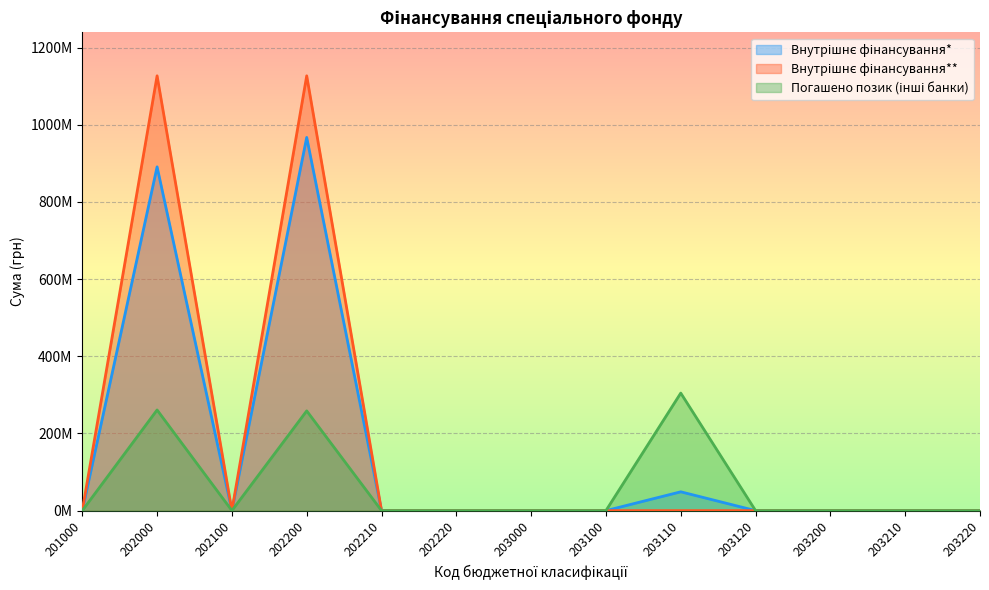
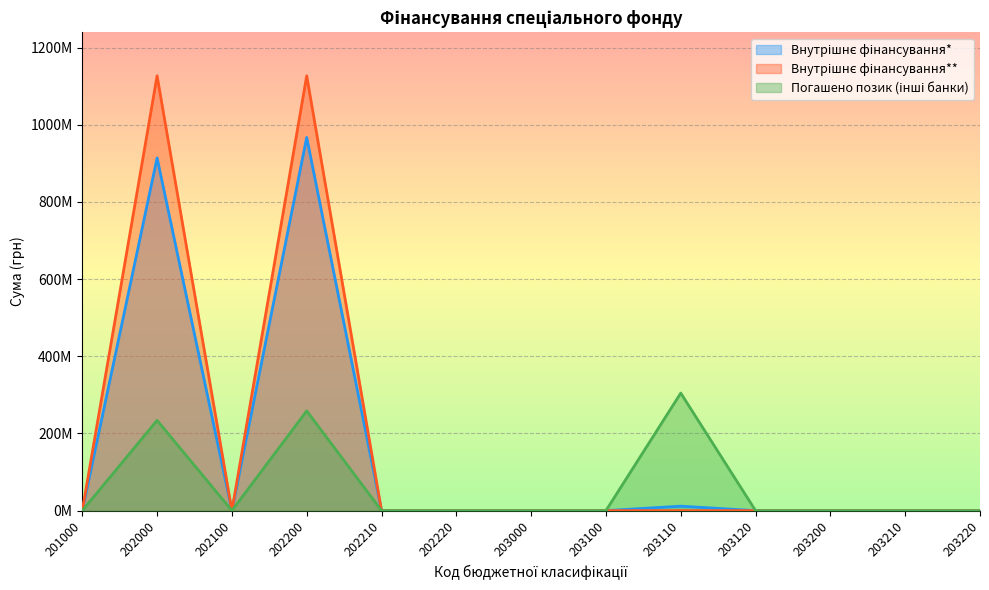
Внутрішнє фінансування*, 202000: 890000000 -> 910000000
Погашено позик (інші банки), 202000: 260000000 -> 230000000
Внутрішнє фінансування*, 203110: 50000000 -> 10000000
